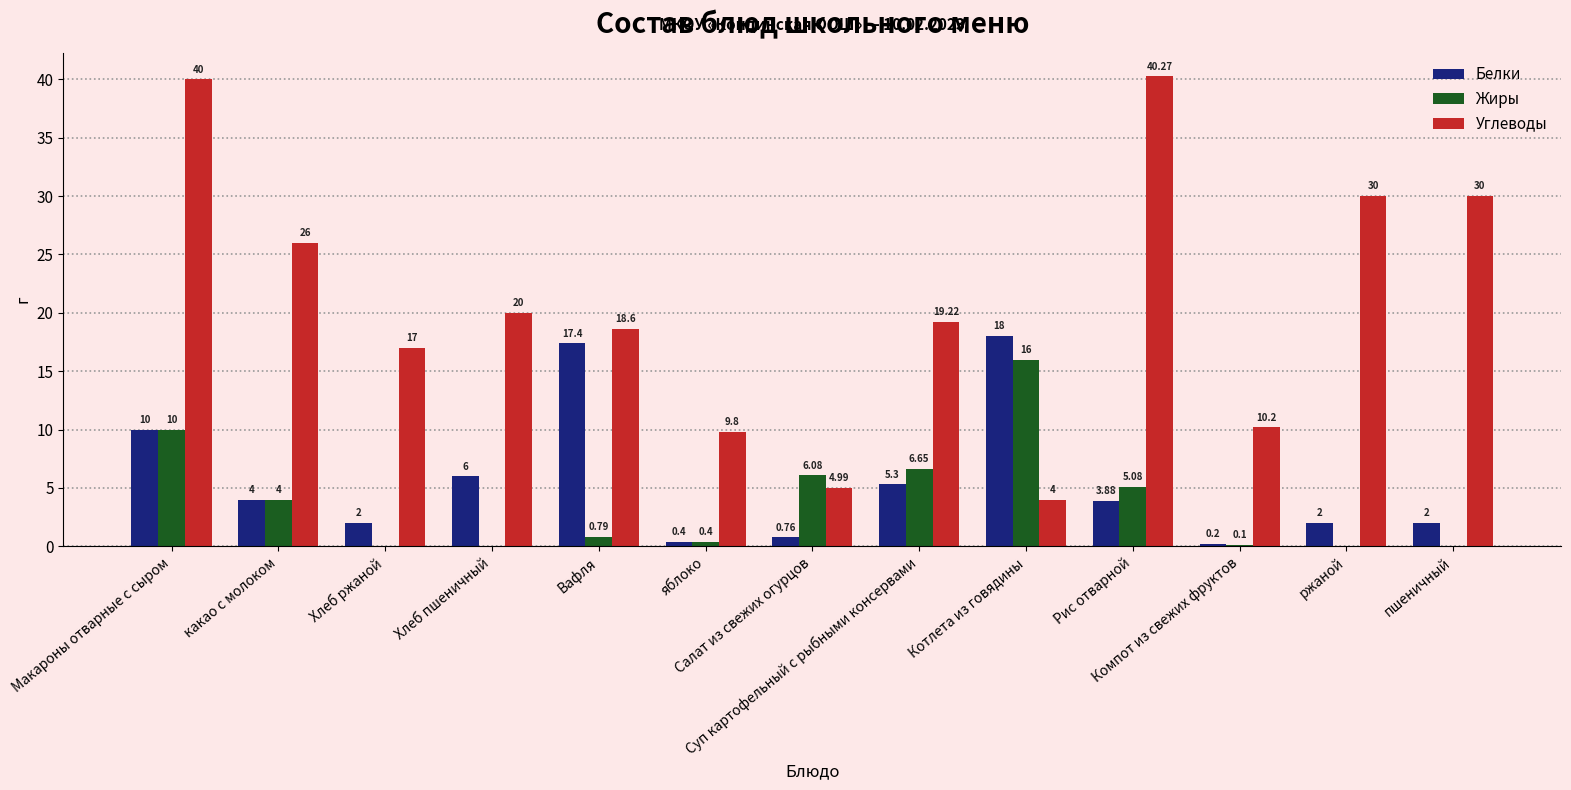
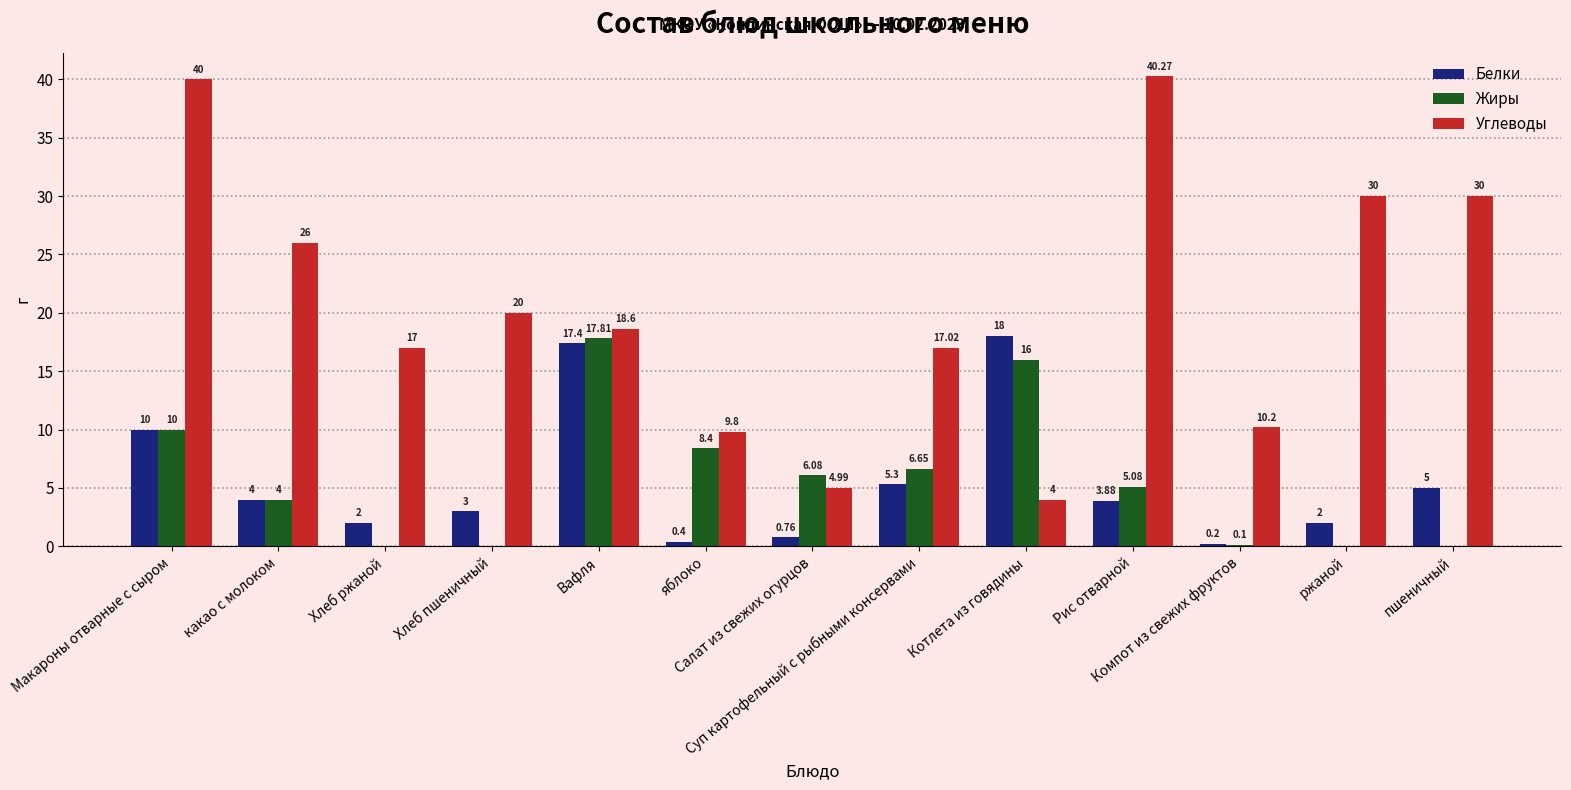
Белки, Хлеб пшеничный: 6 -> 3
Жиры, Вафля: 0.79 -> 17.81
Жиры, яблоко: 0.4 -> 8.4
Углеводы, Суп картофельный с рыбными консервами: 19.22 -> 17.02
Белки, пшеничный: 2 -> 5
